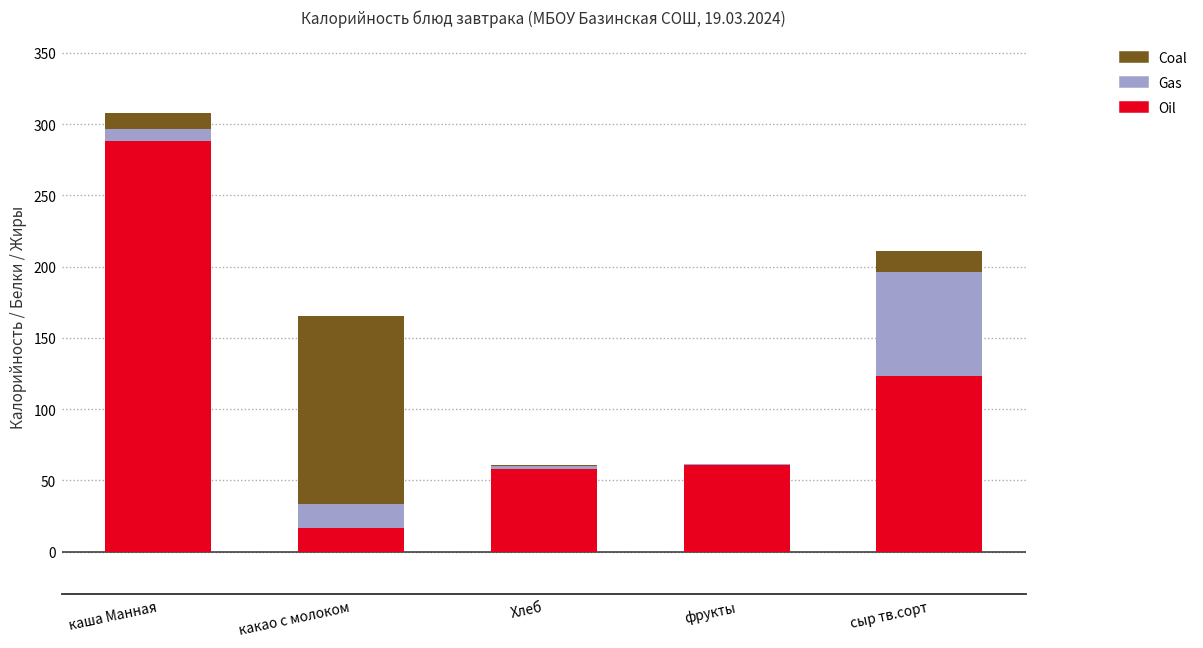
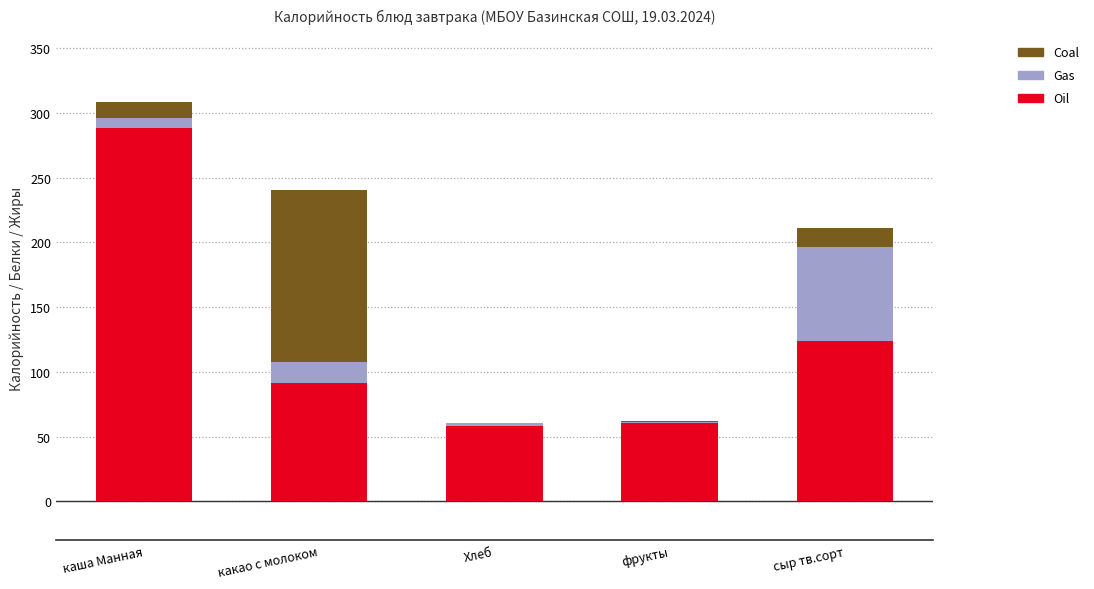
Oil, какао с молоком: 17 -> 91
